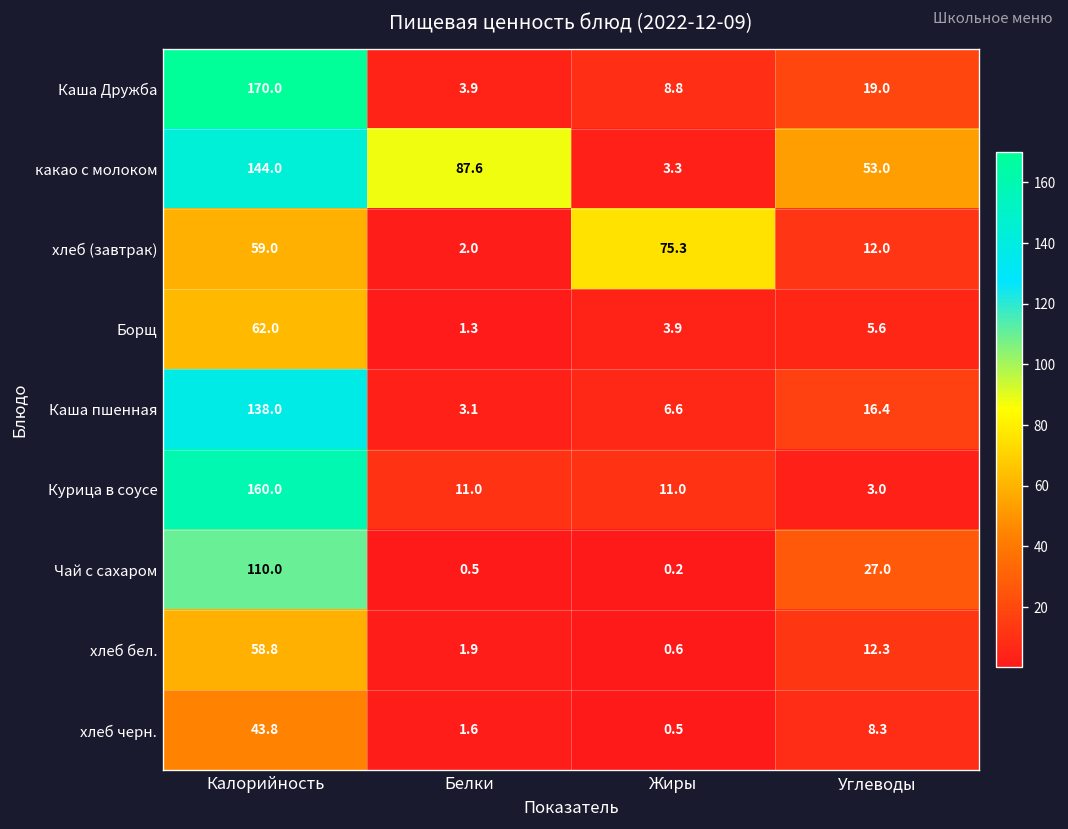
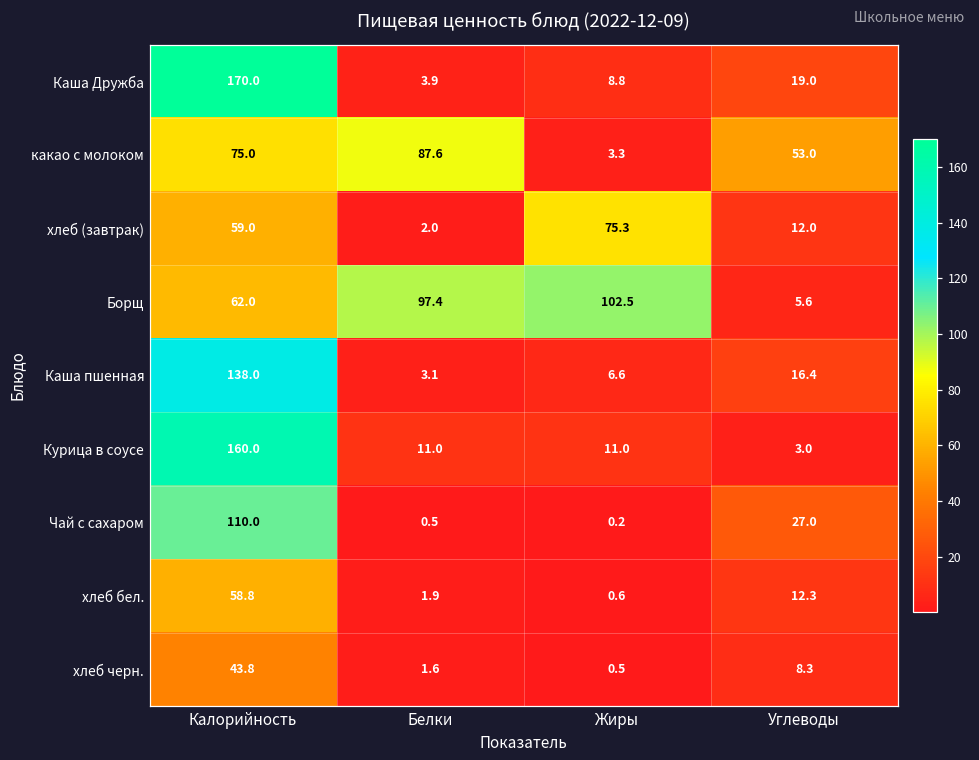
какао с молоком, Калорийность: 144.0 -> 75.0
Борщ, Белки: 1.3 -> 97.4
Борщ, Жиры: 3.9 -> 102.5
